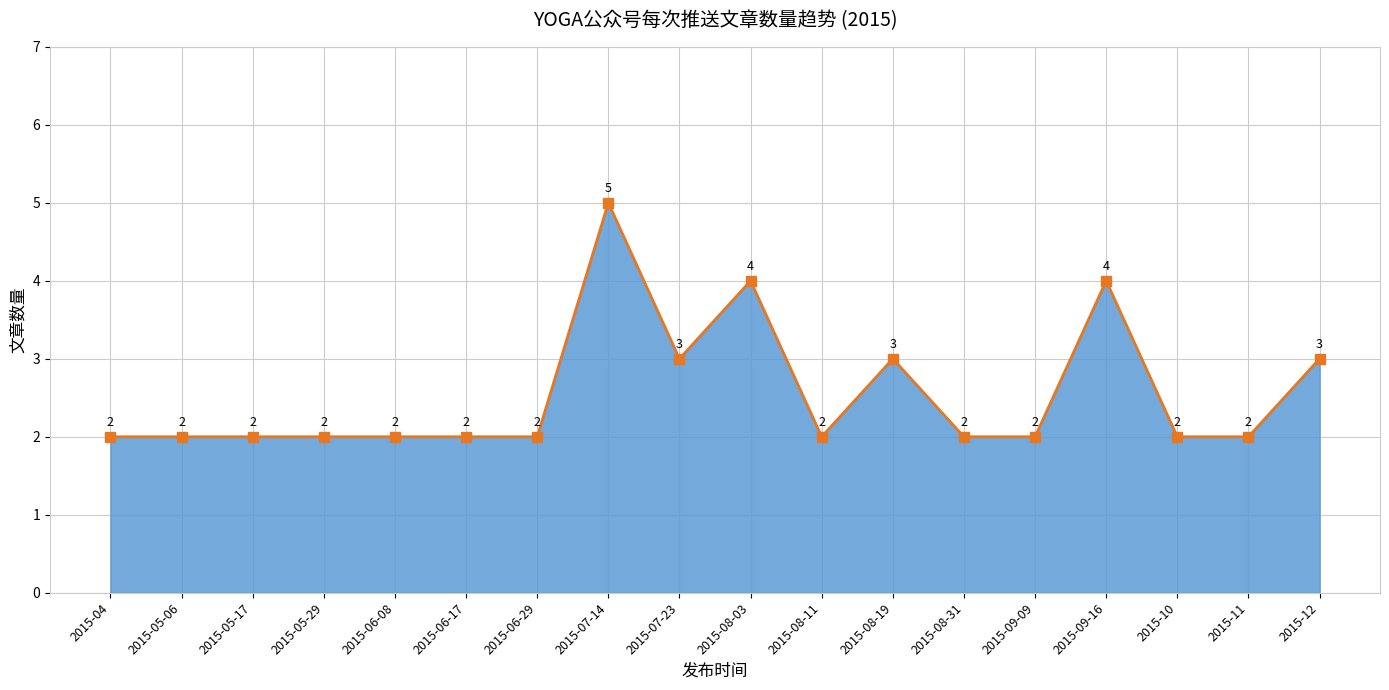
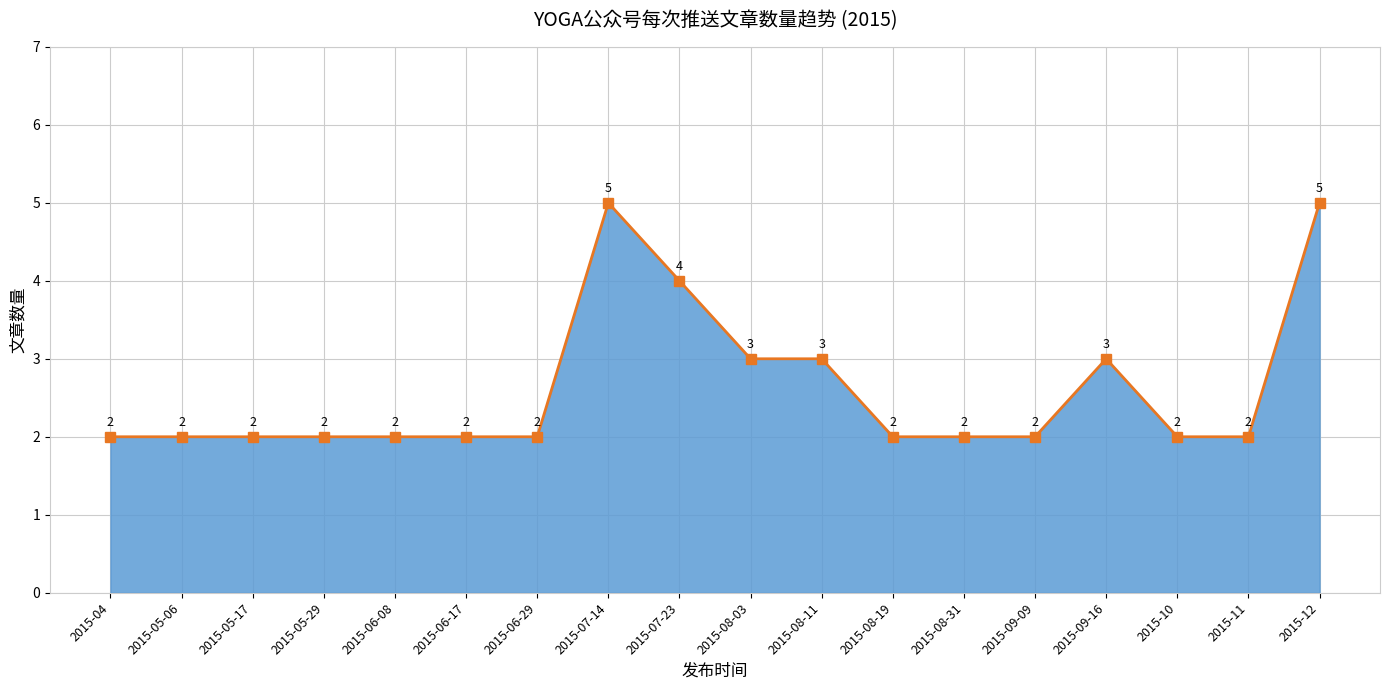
2015-07-23: 3 -> 4
2015-08-03: 4 -> 3
2015-08-11: 2 -> 3
2015-08-19: 3 -> 2
2015-09-16: 4 -> 3
2015-12: 3 -> 5
